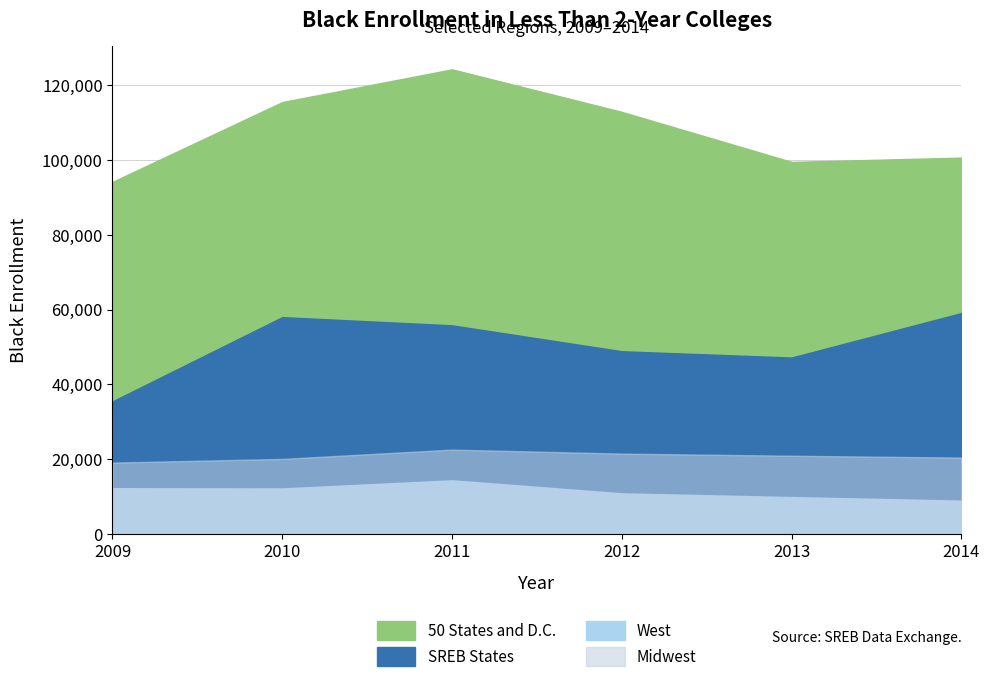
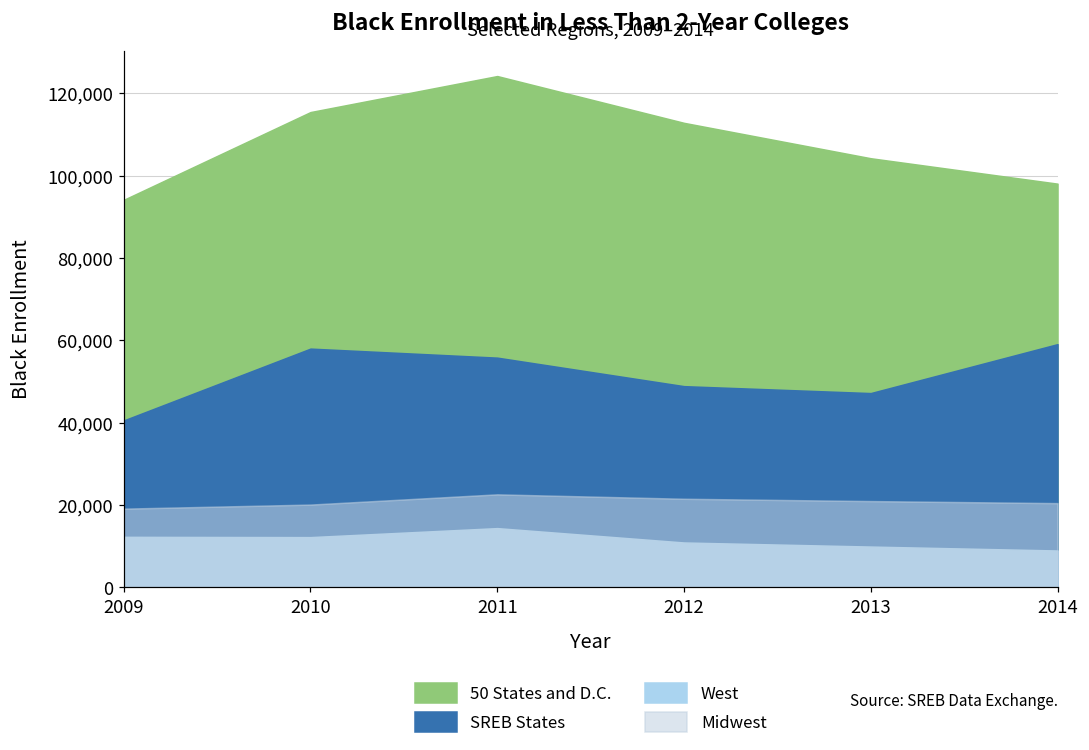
SREB States, 2009: 35,000 -> 41,000
50 States and D.C., 2013: 99,000 -> 104,000
50 States and D.C., 2014: 101,000 -> 98,000
